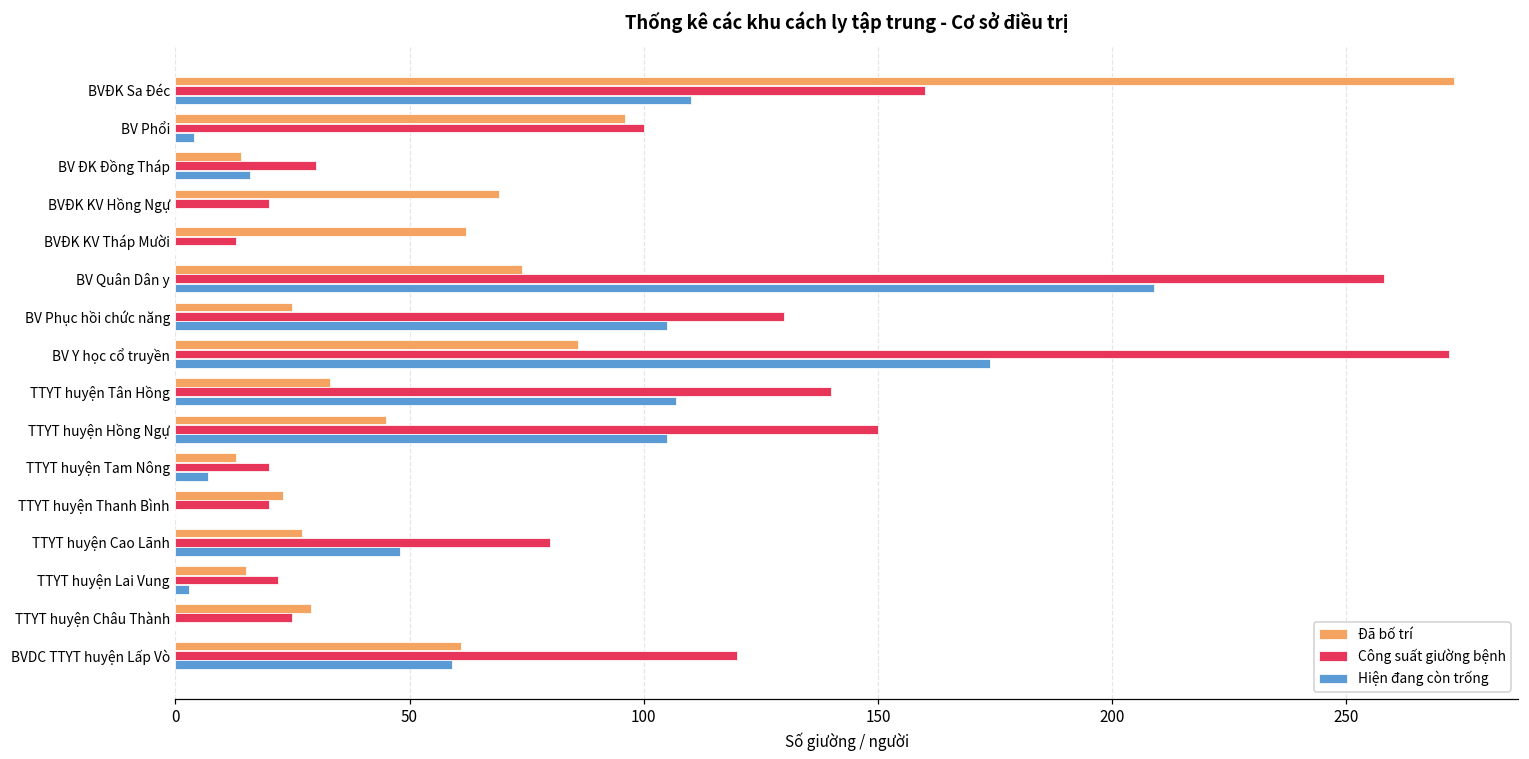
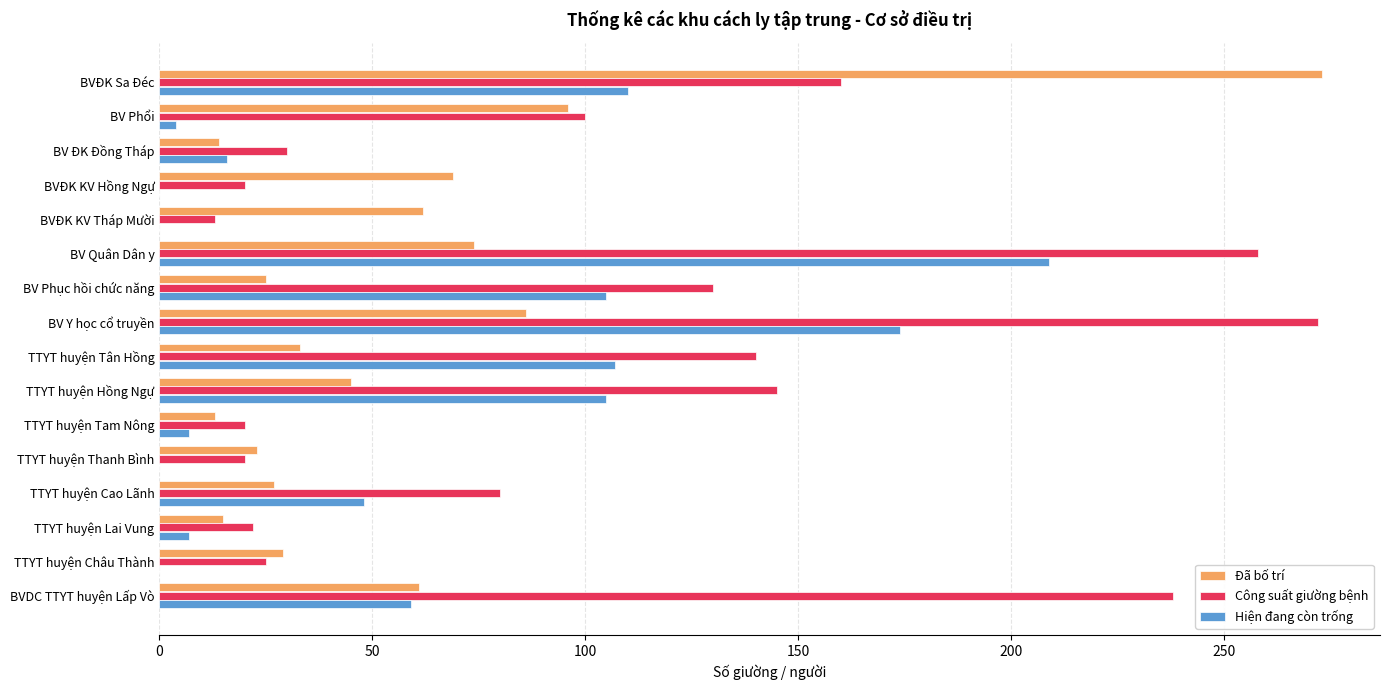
Công suất giường bệnh, TTYT huyện Hồng Ngự: 150 -> 145
Hiện đang còn trống, TTYT huyện Lai Vung: 3 -> 7
Công suất giường bệnh, BVDC TTYT huyện Lấp Vò: 120 -> 238
